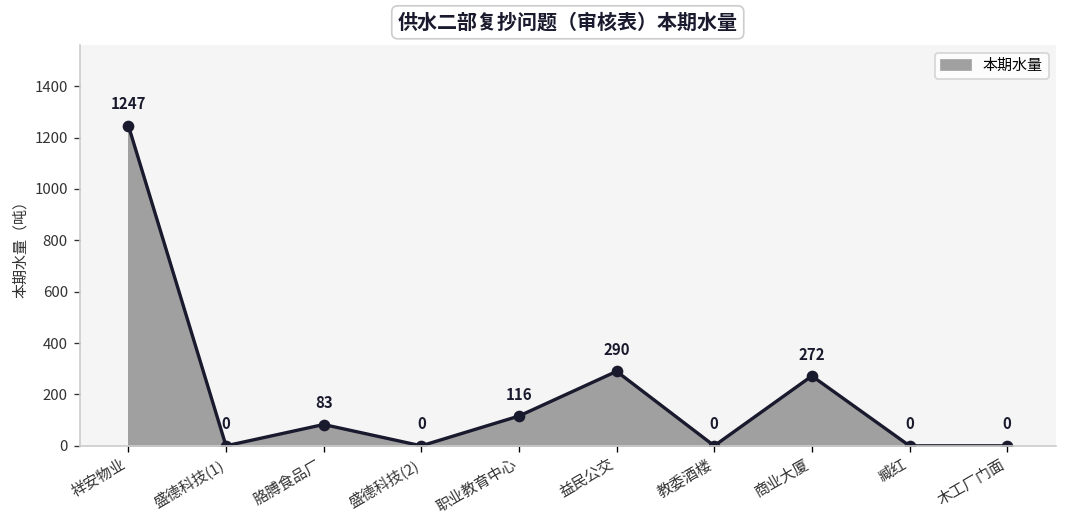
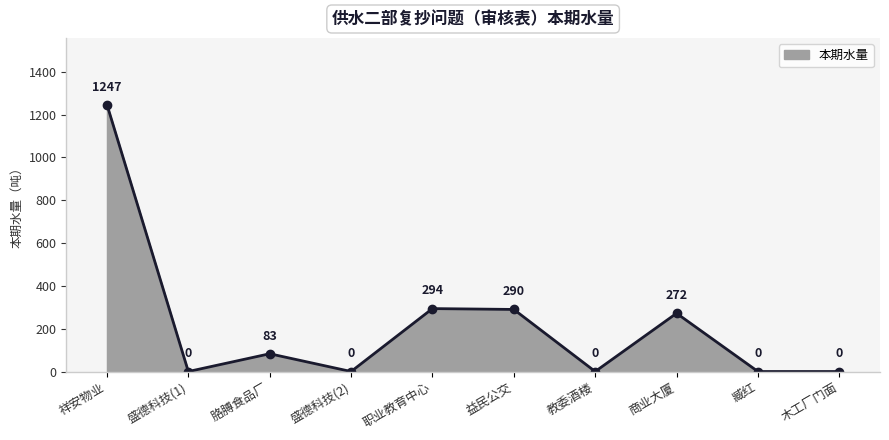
职业教育中心: 116 -> 294
